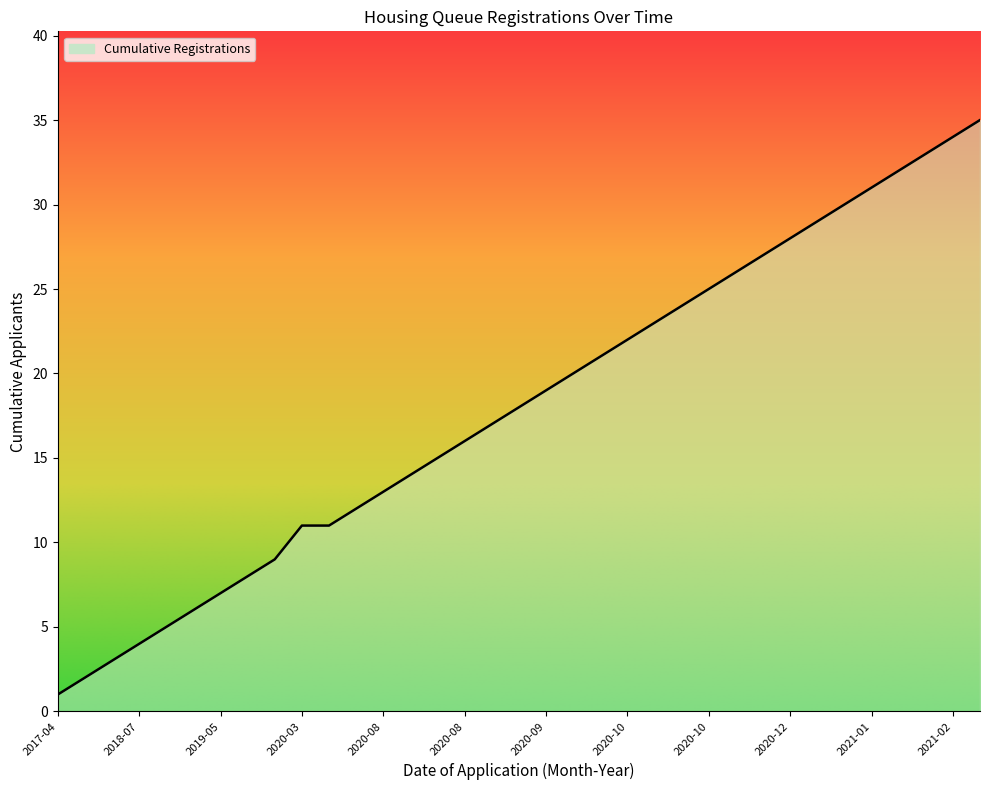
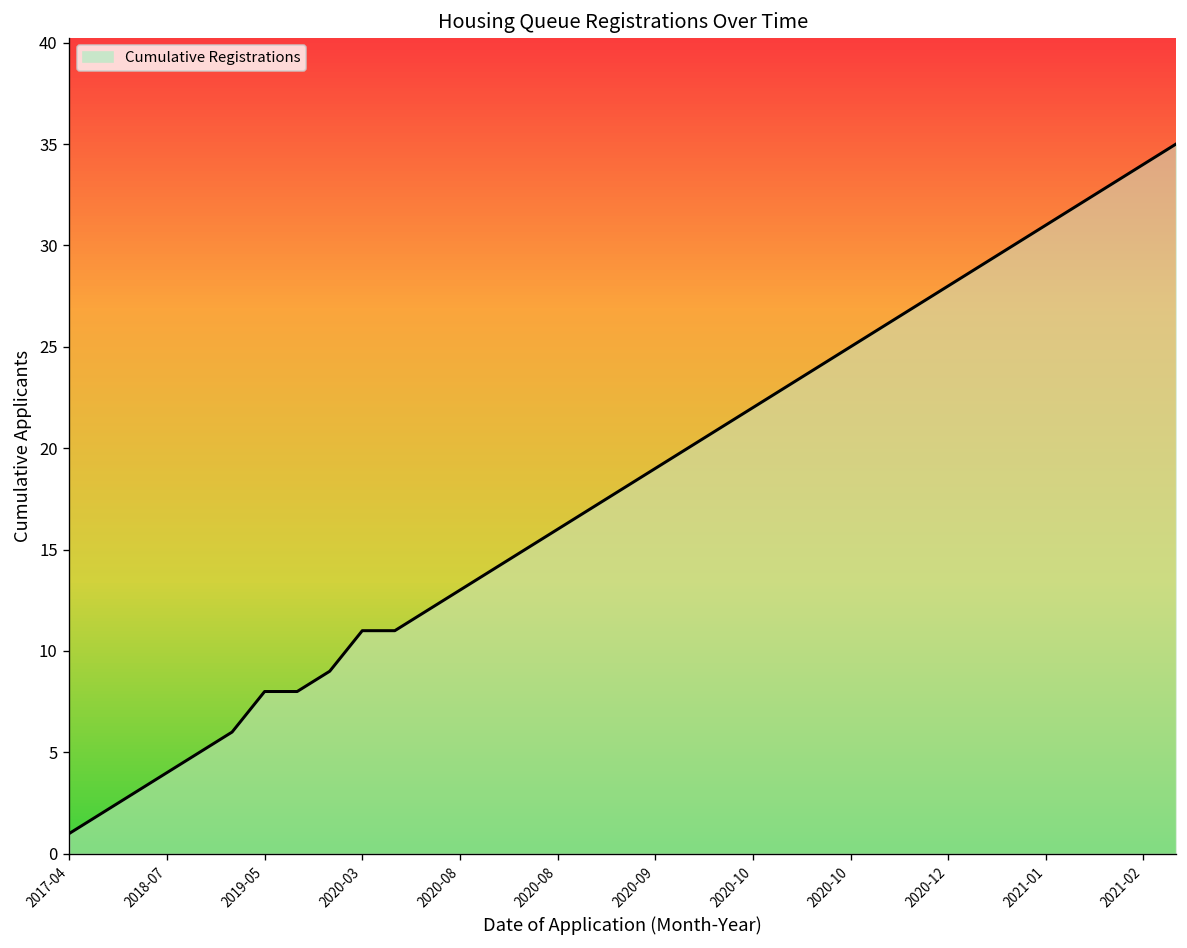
2019-05: 7 -> 8
